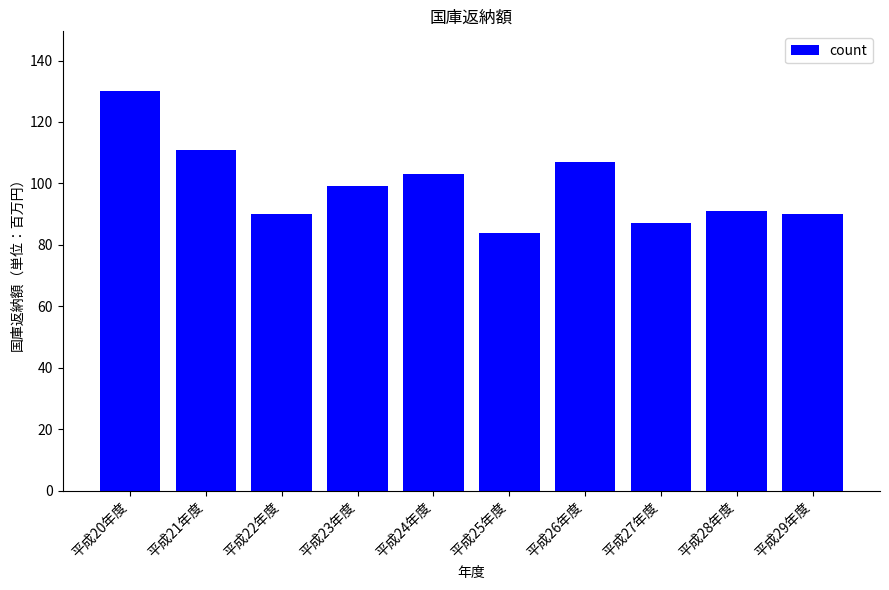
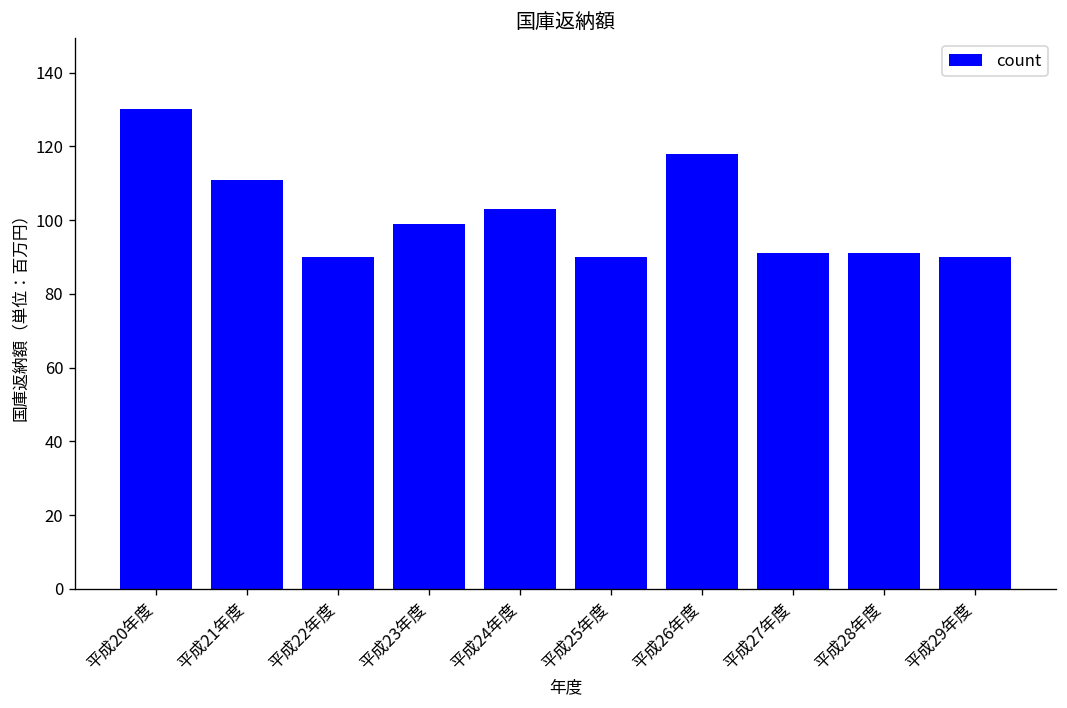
平成25年度: 84 -> 90
平成26年度: 107 -> 118
平成27年度: 87 -> 91
